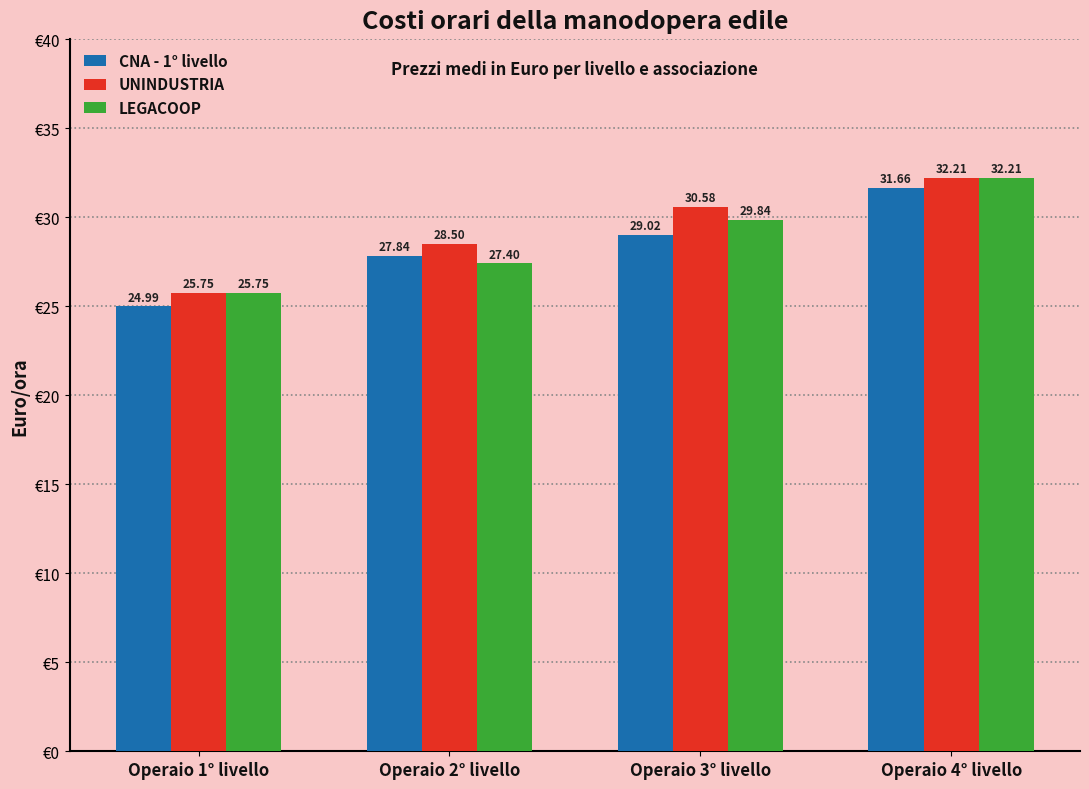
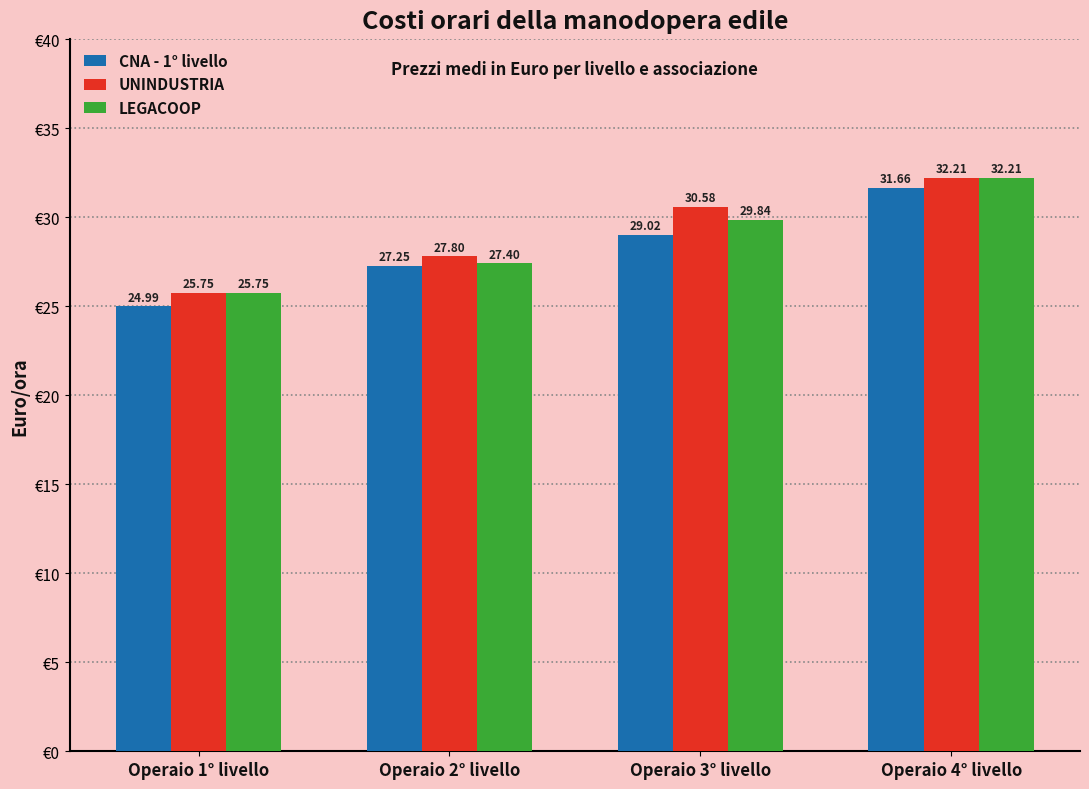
CNA - 1° livello, Operaio 2° livello: 27.84 -> 27.25
UNINDUSTRIA, Operaio 2° livello: 28.50 -> 27.80
